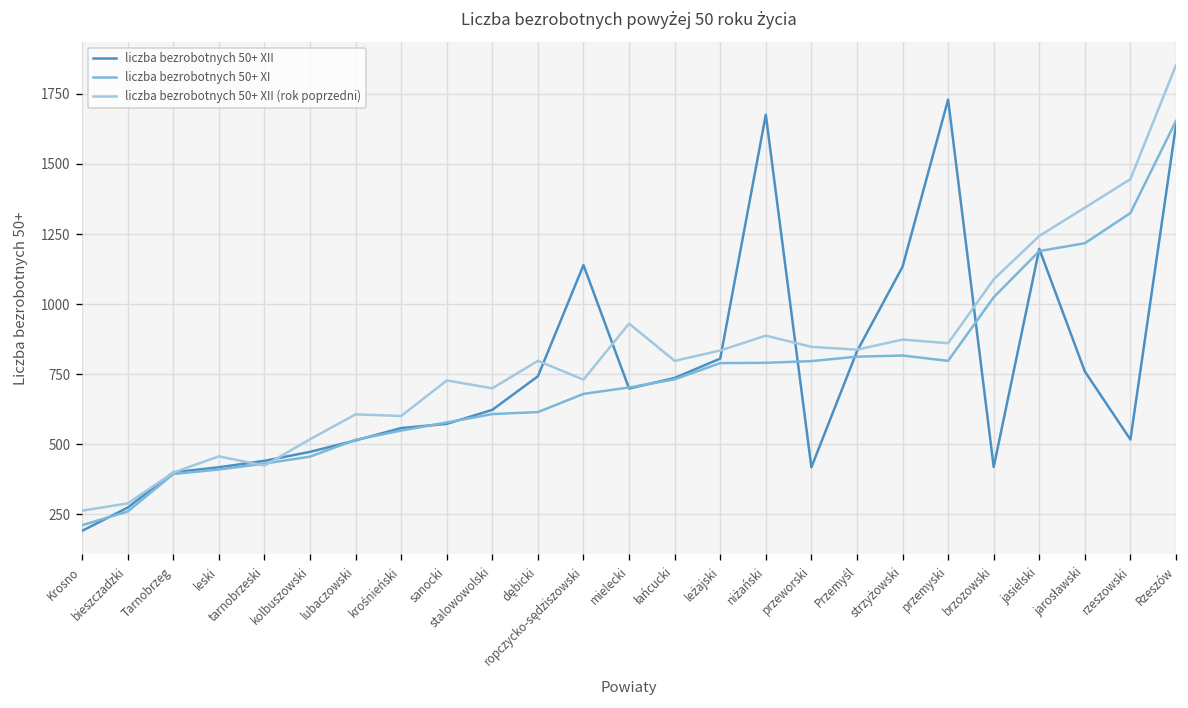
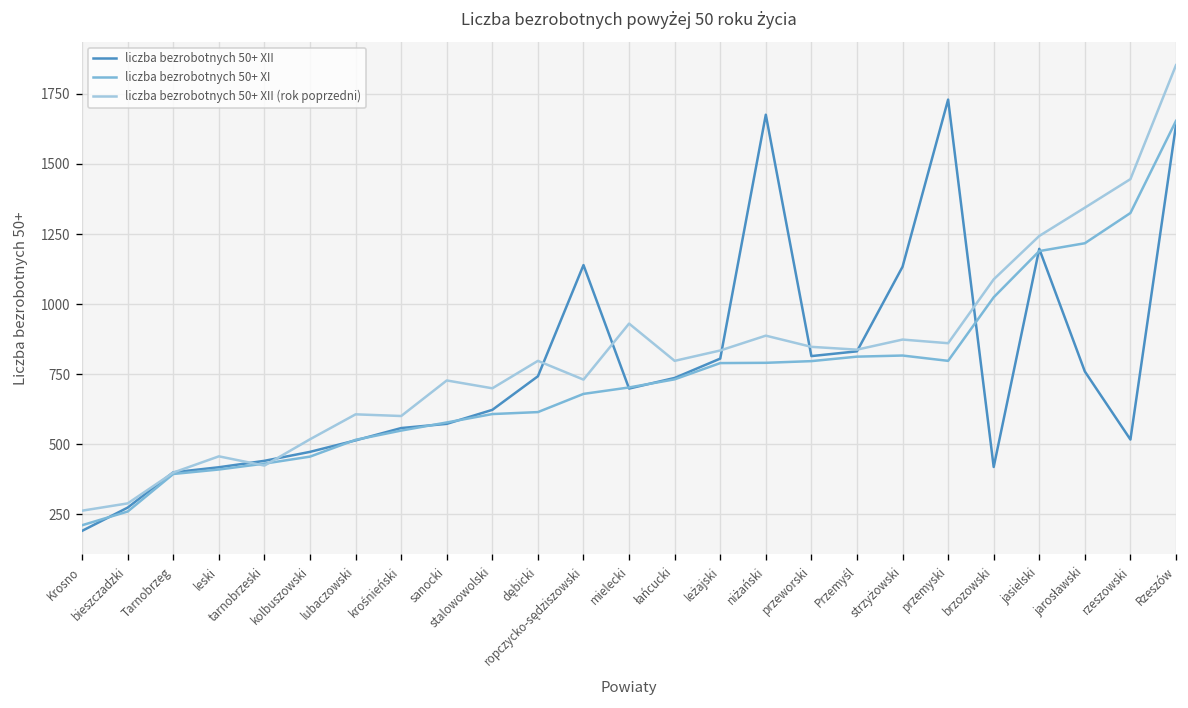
liczba bezrobotnych 50+ XII, przeworski: 420 -> 810
